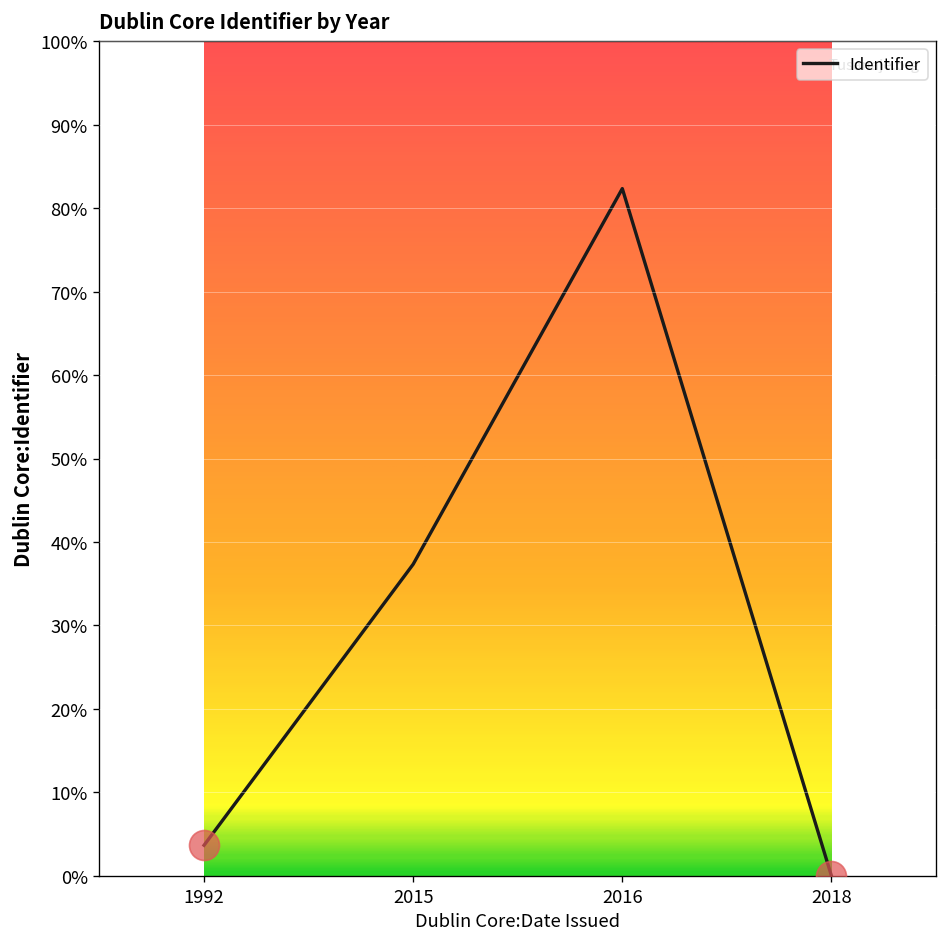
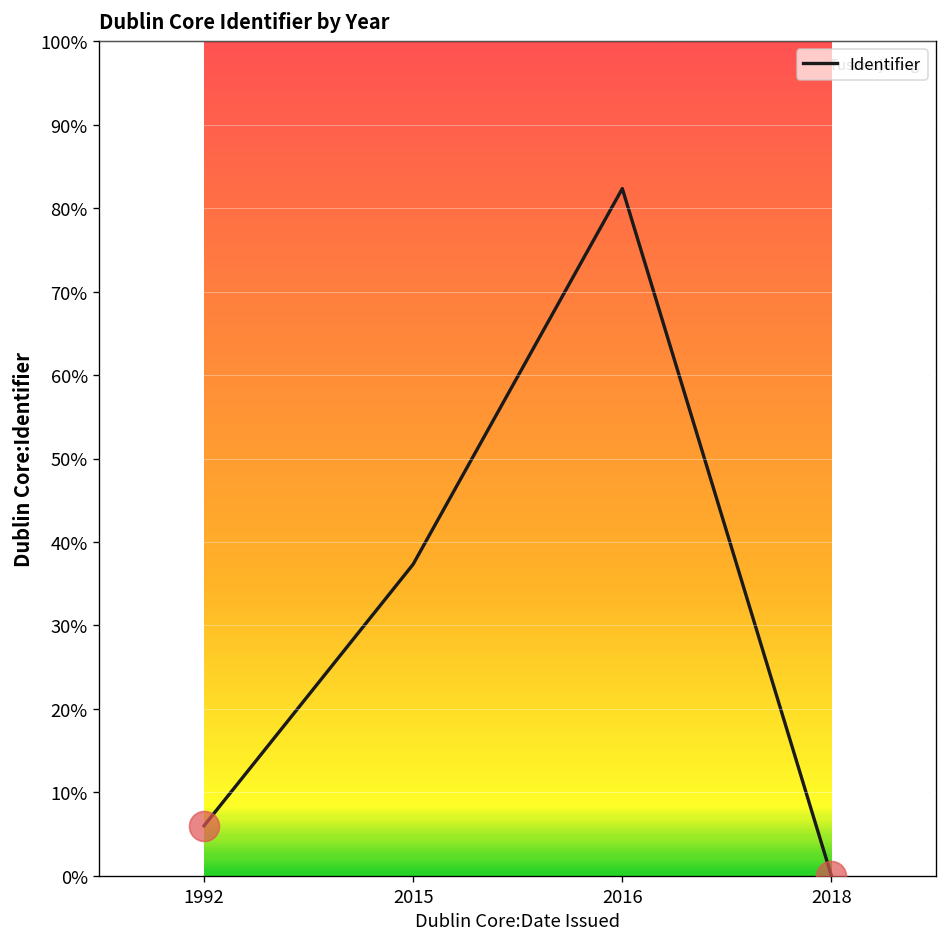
Identifier, 1992: 4% -> 6%
